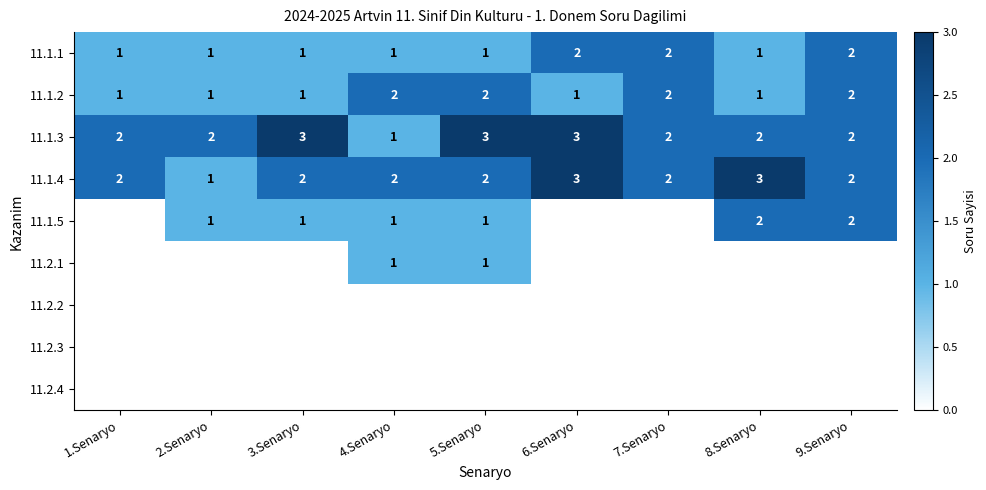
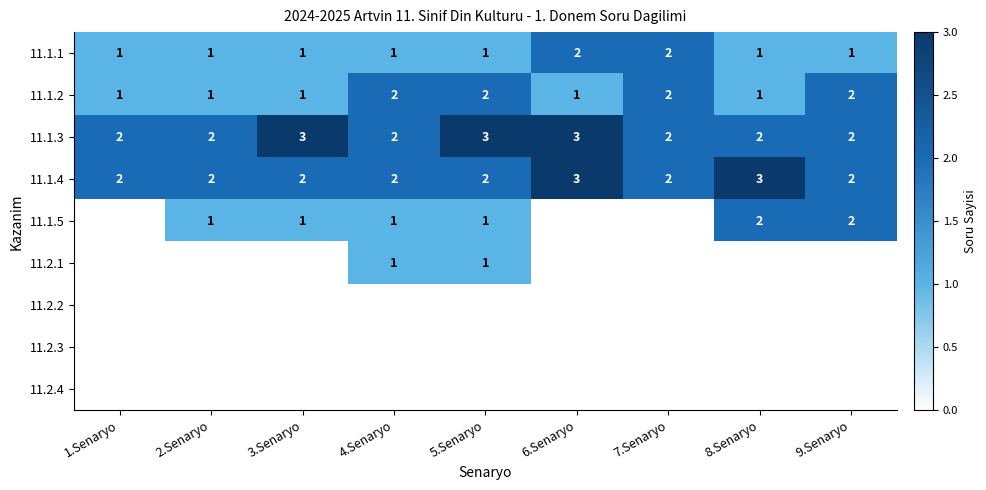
11.1.1, 9.Senaryo: 2 -> 1
11.1.3, 4.Senaryo: 1 -> 2
11.1.4, 2.Senaryo: 1 -> 2
